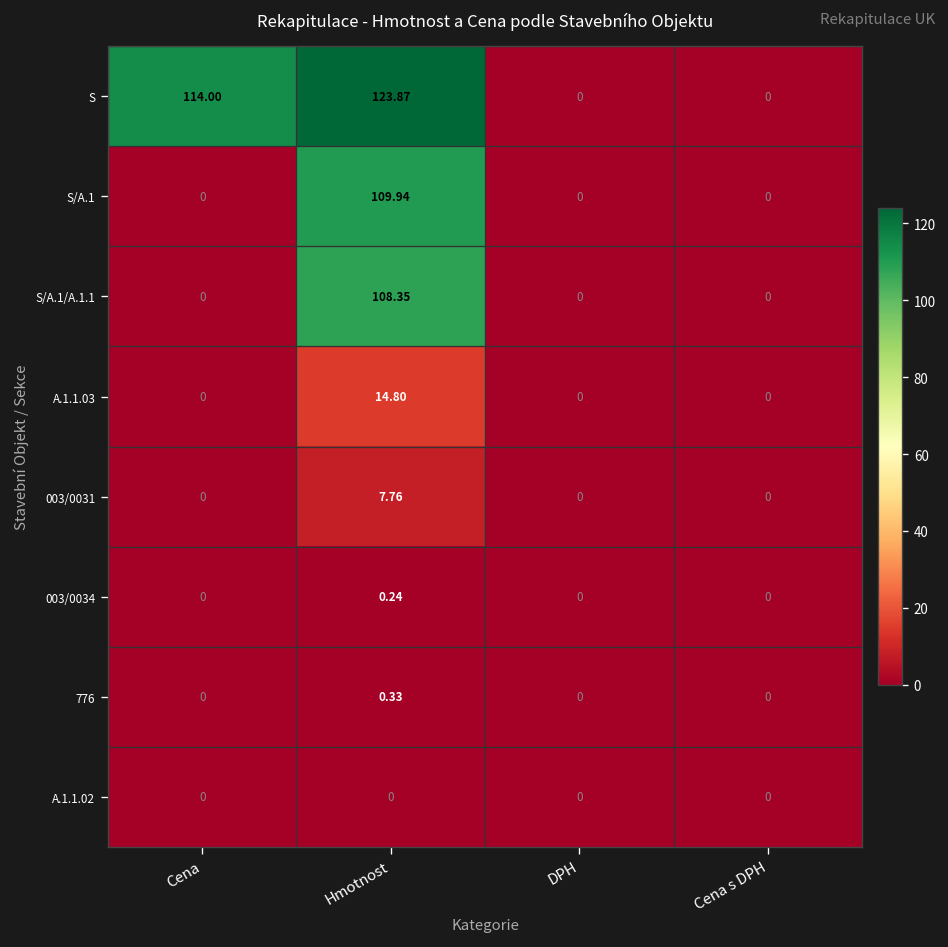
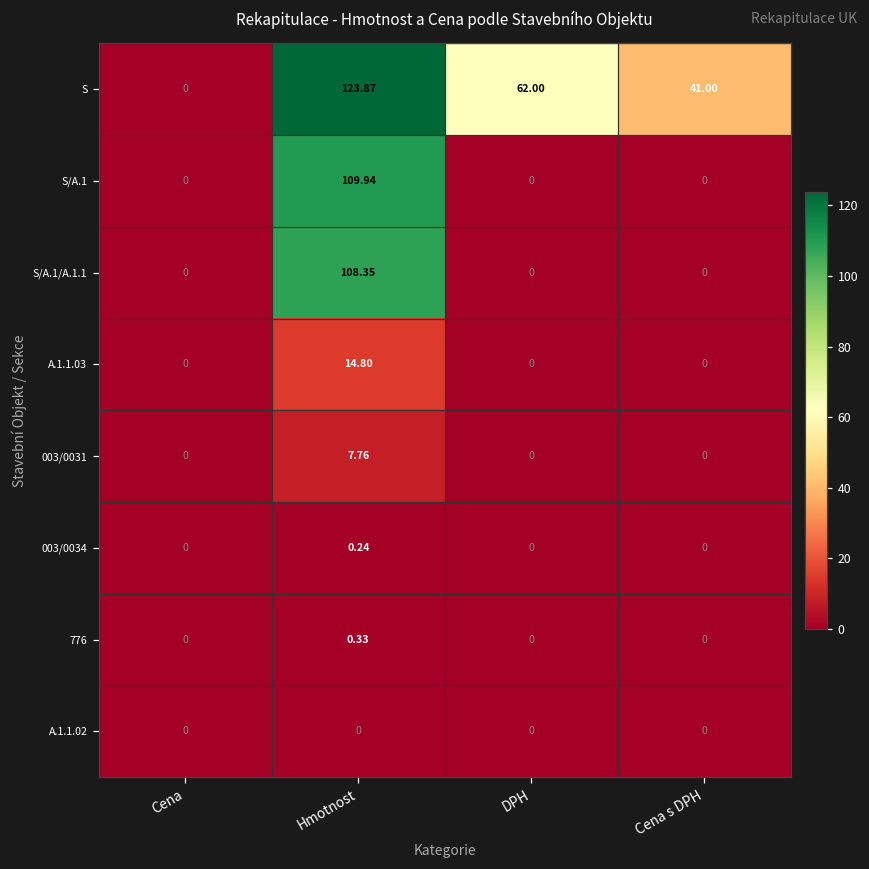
S, Cena: 114.00 -> 0
S, DPH: 0 -> 62.00
S, Cena s DPH: 0 -> 41.00
